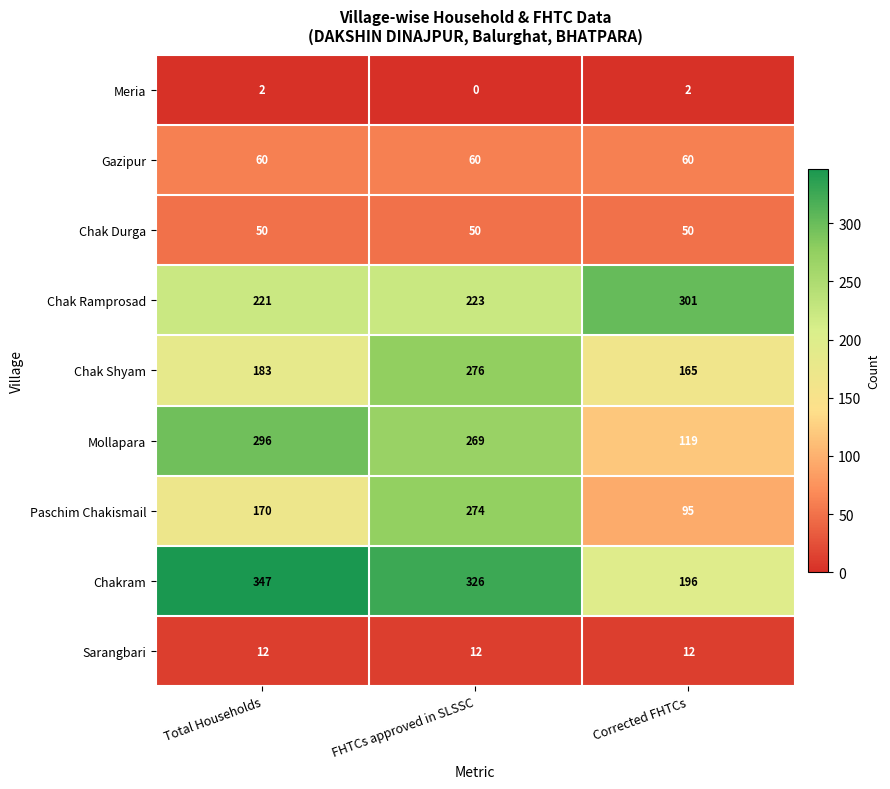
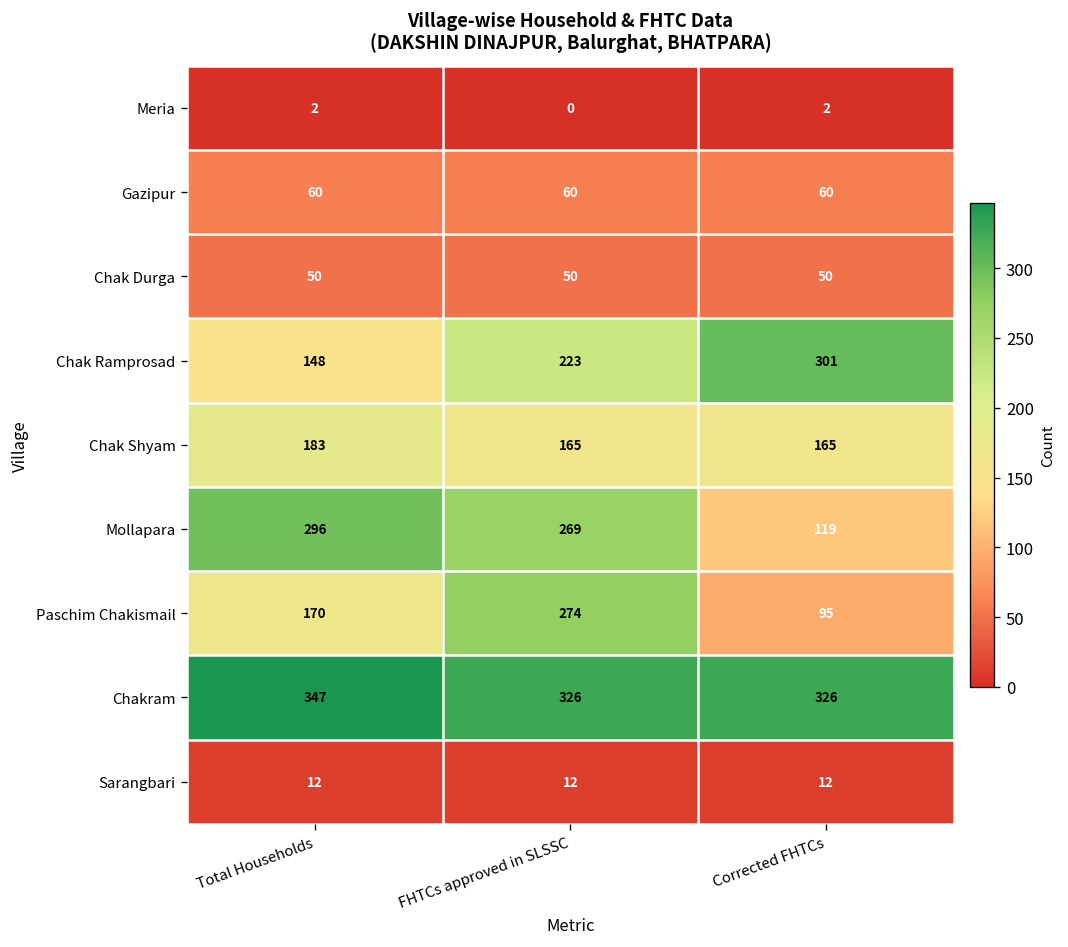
Chak Ramprosad, Total Households: 221 -> 148
Chak Shyam, FHTCs approved in SLSSC: 276 -> 165
Chakram, Corrected FHTCs: 196 -> 326
